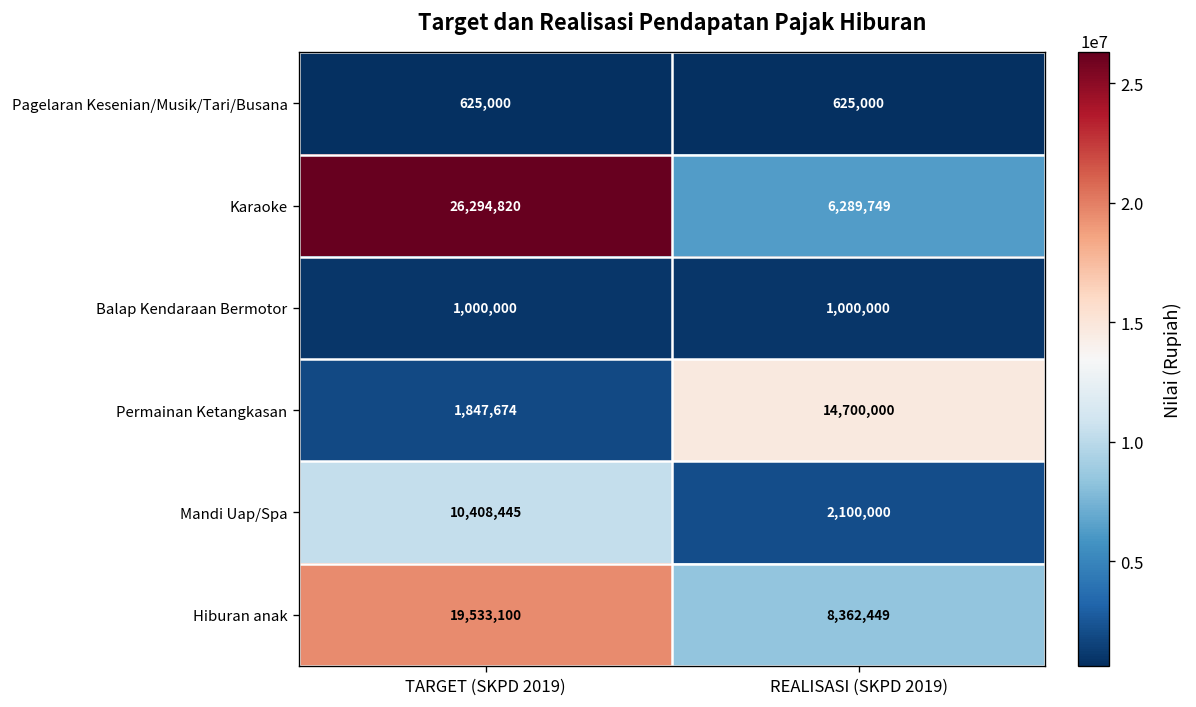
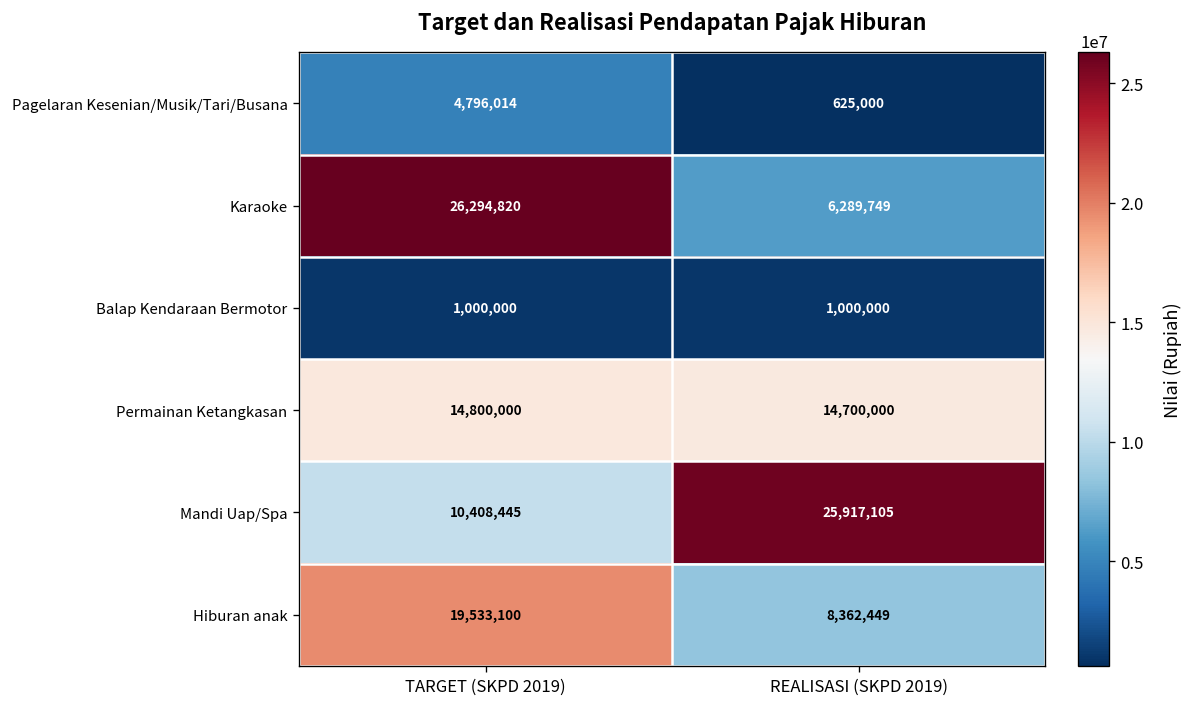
Pagelaran Kesenian/Musik/Tari/Busana, TARGET (SKPD 2019): 625,000 -> 4,796,014
Permainan Ketangkasan, TARGET (SKPD 2019): 1,847,674 -> 14,800,000
Mandi Uap/Spa, REALISASI (SKPD 2019): 2,100,000 -> 25,917,105
